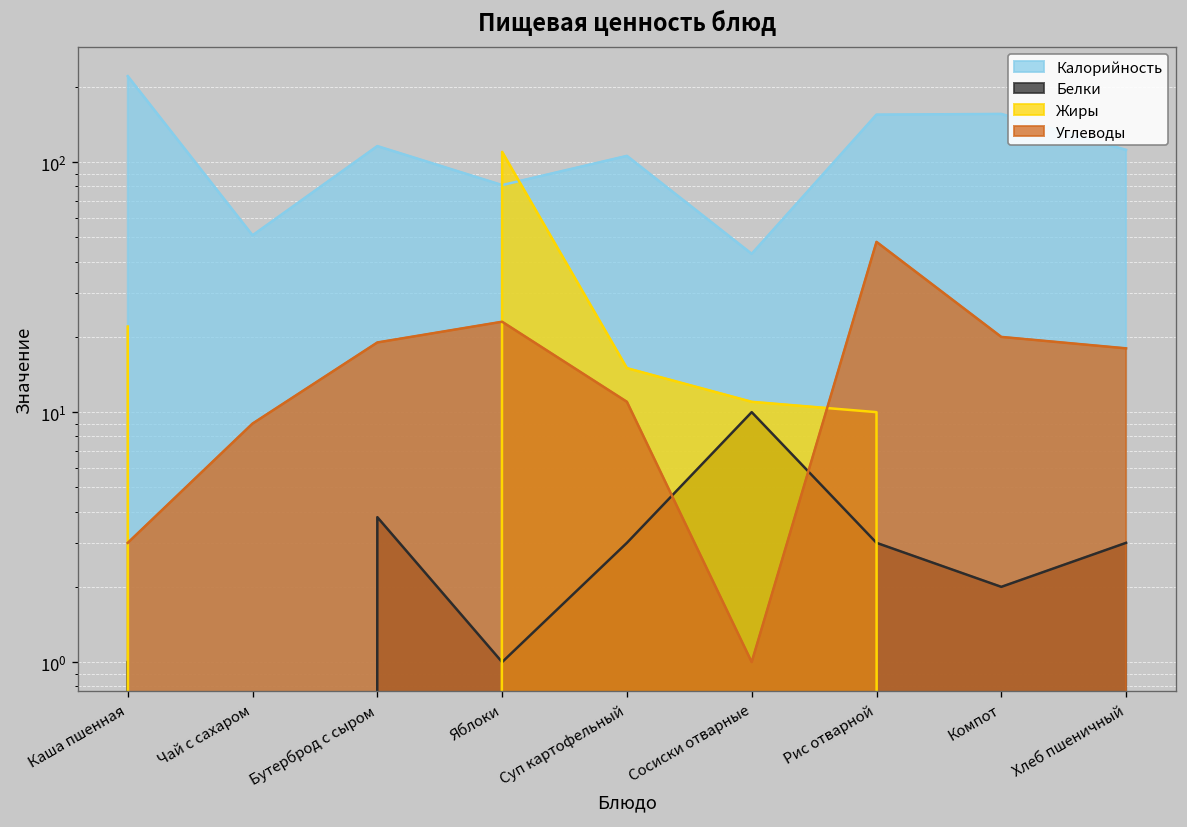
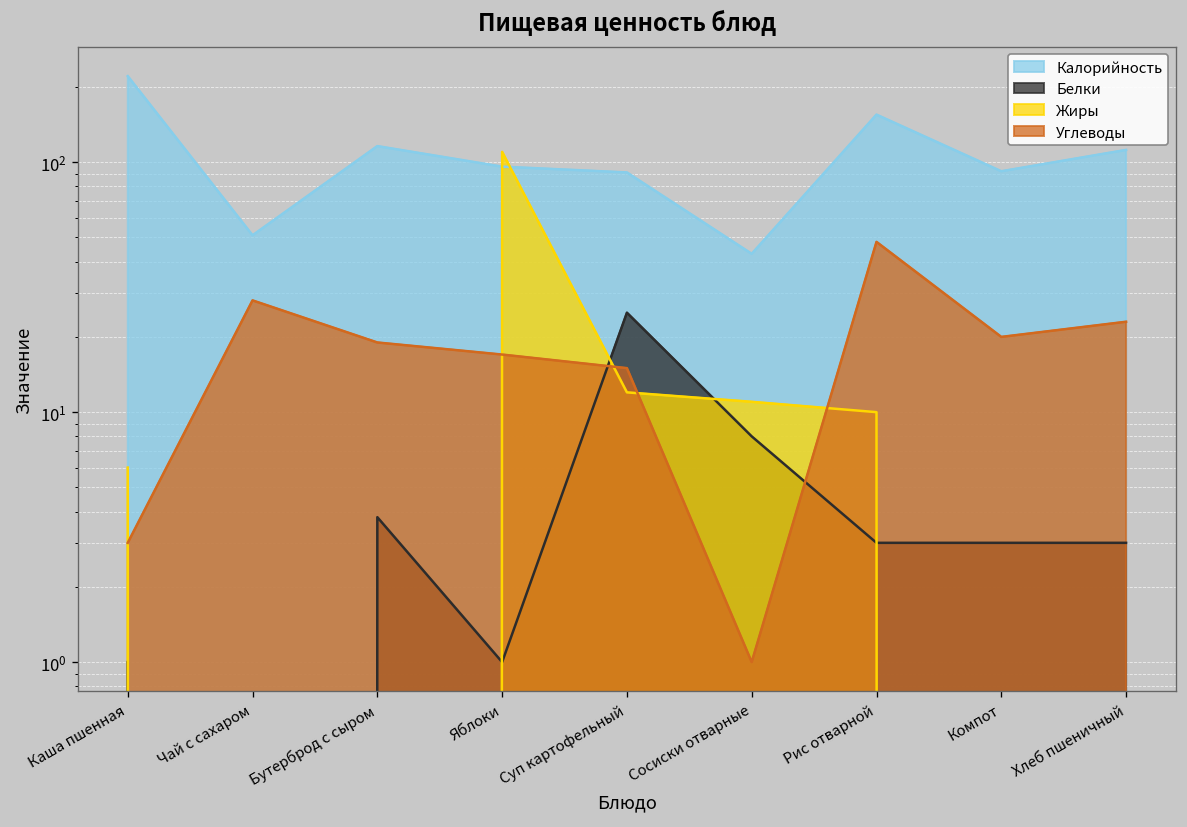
Жиры, Каша пшенная: 22 -> 6
Углеводы, Чай с сахаром: 9 -> 28
Калорийность, Яблоки: 81 -> 100
Углеводы, Яблоки: 23 -> 17
Калорийность, Суп картофельный: 110 -> 90
Белки, Суп картофельный: 3 -> 25
Жиры, Суп картофельный: 15 -> 12
Углеводы, Суп картофельный: 11 -> 15
Белки, Сосиски отварные: 10 -> 8
Калорийность, Компот: 160 -> 90
Белки, Компот: 2 -> 3
Углеводы, Хлеб пшеничный: 18 -> 23
